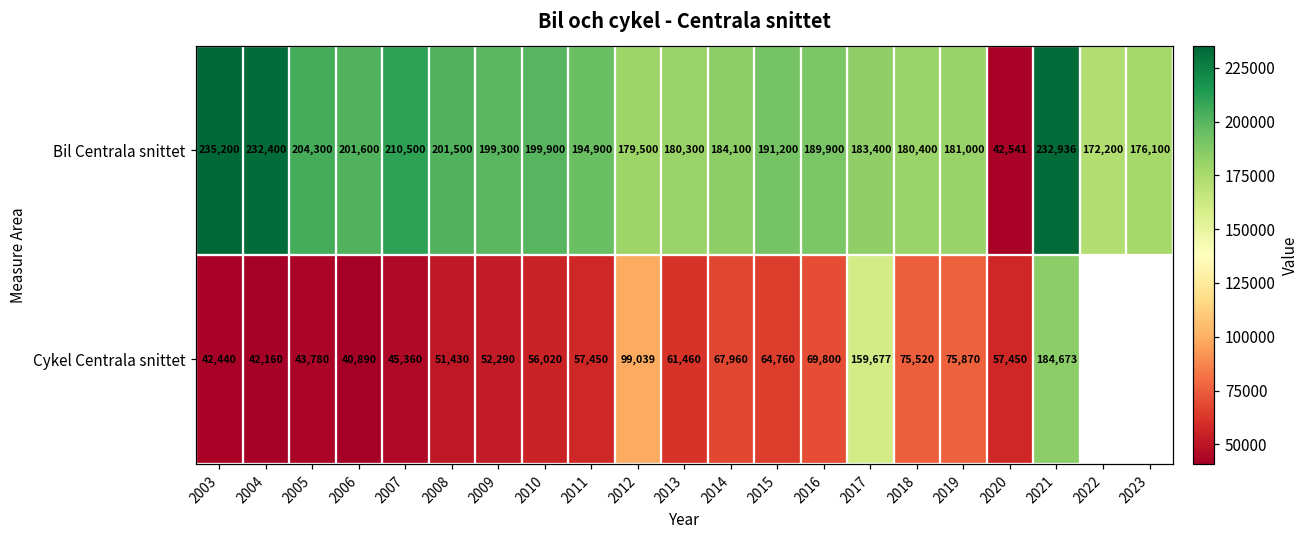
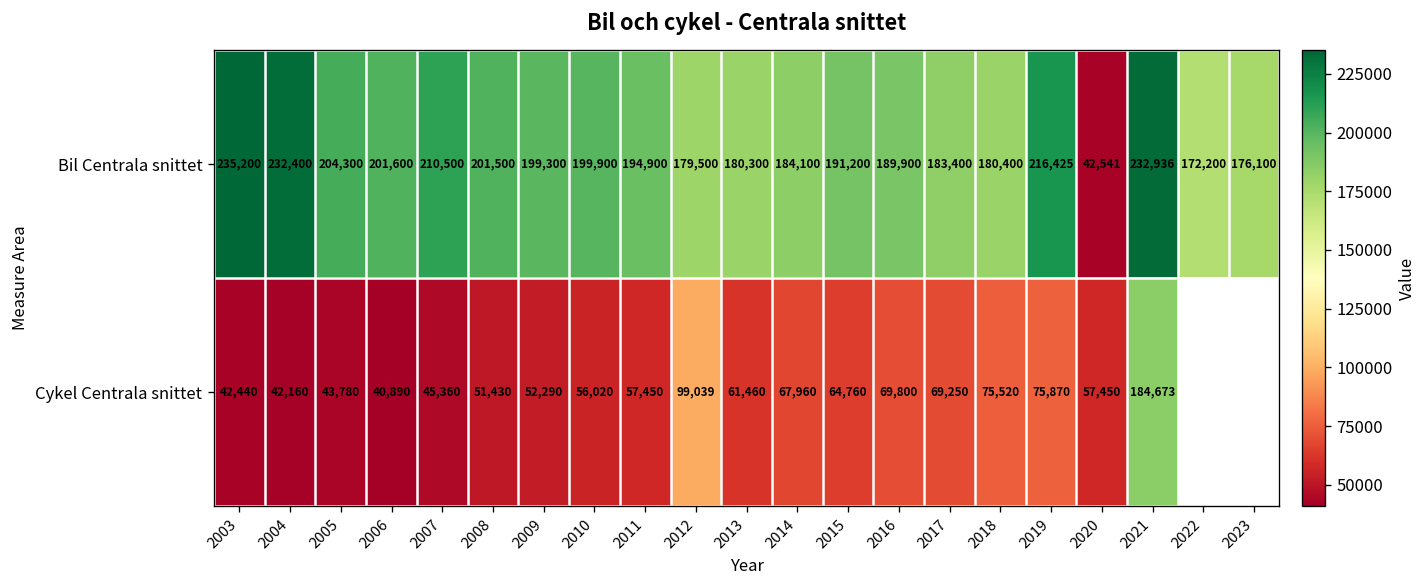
Bil Centrala snittet, 2019: 181,000 -> 216,425
Cykel Centrala snittet, 2017: 159,677 -> 69,250
